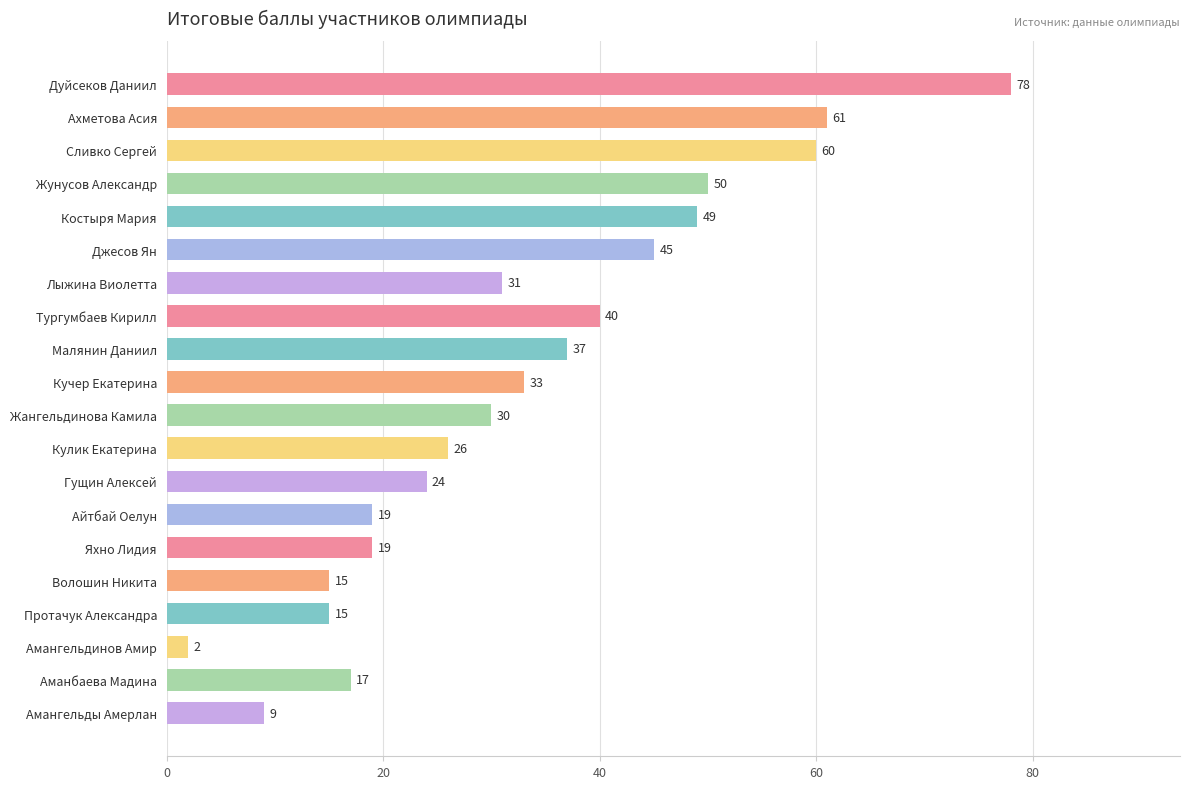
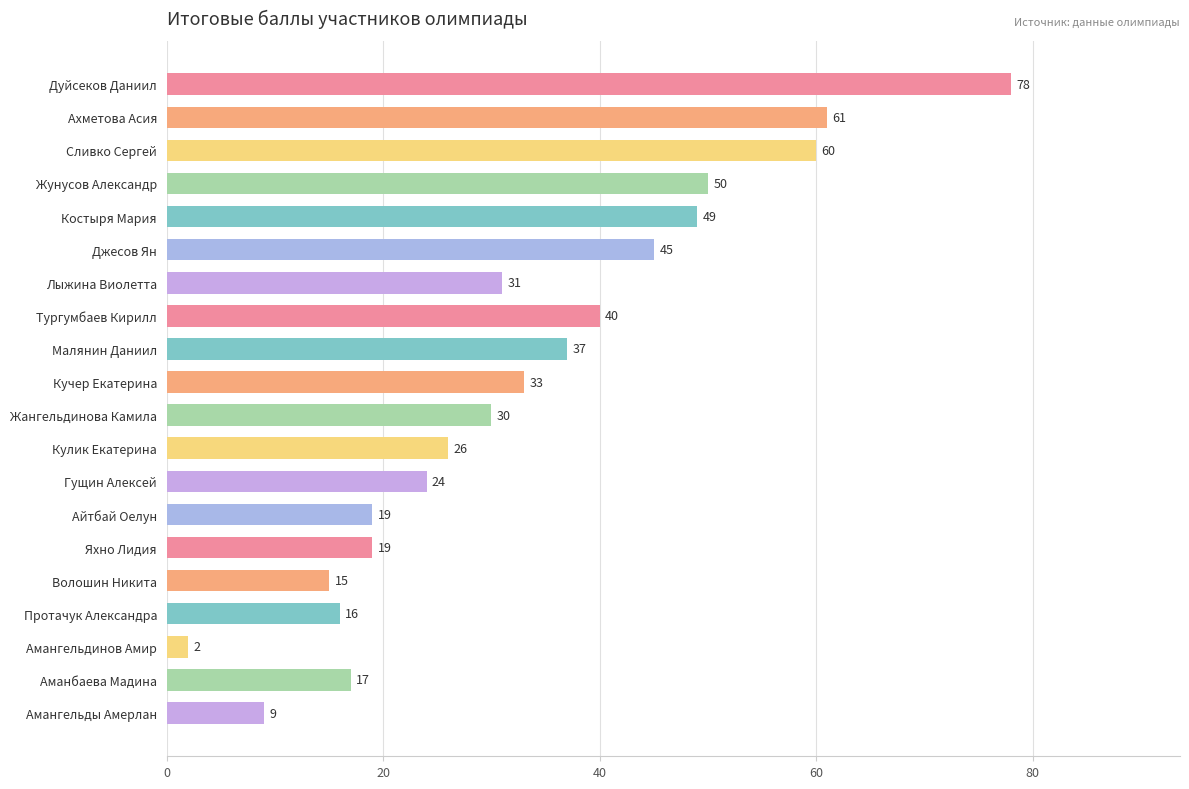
Протачук Александра: 15 -> 16
